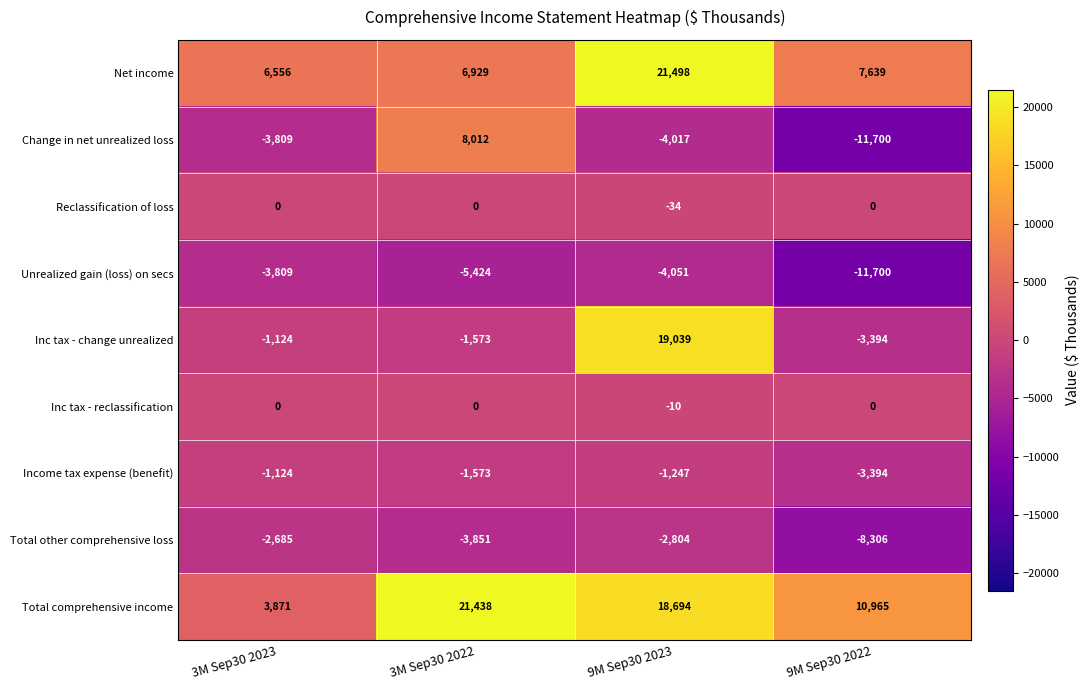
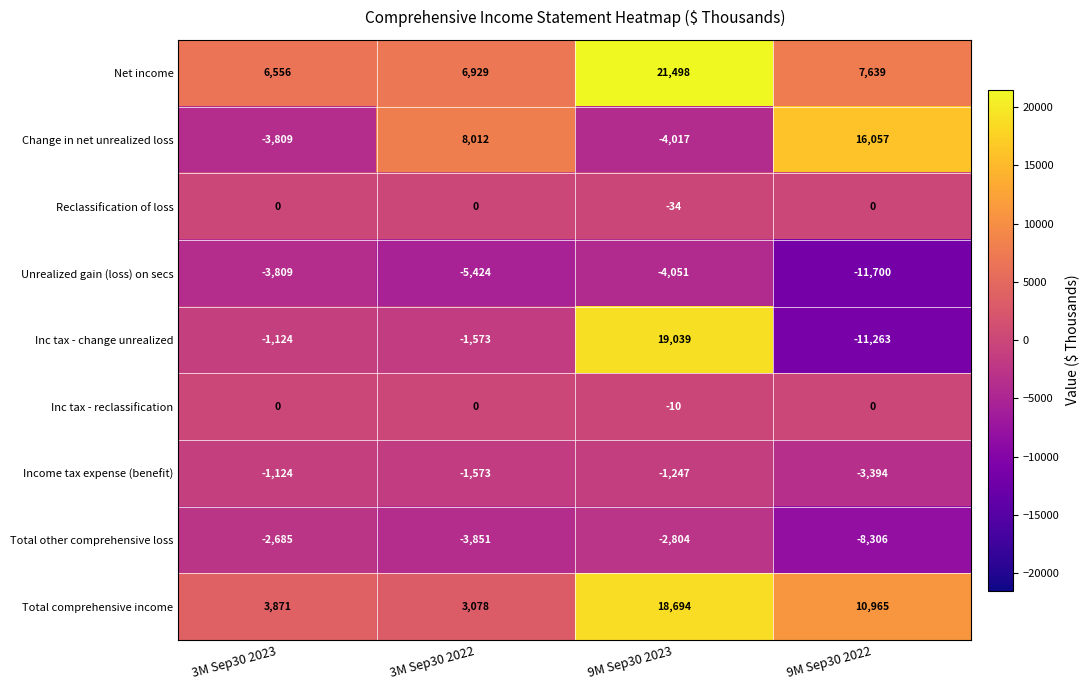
Change in net unrealized loss, 9M Sep30 2022: -11,700 -> 16,057
Inc tax - change unrealized, 9M Sep30 2022: -3,394 -> -11,263
Total comprehensive income, 3M Sep30 2022: 21,438 -> 3,078
